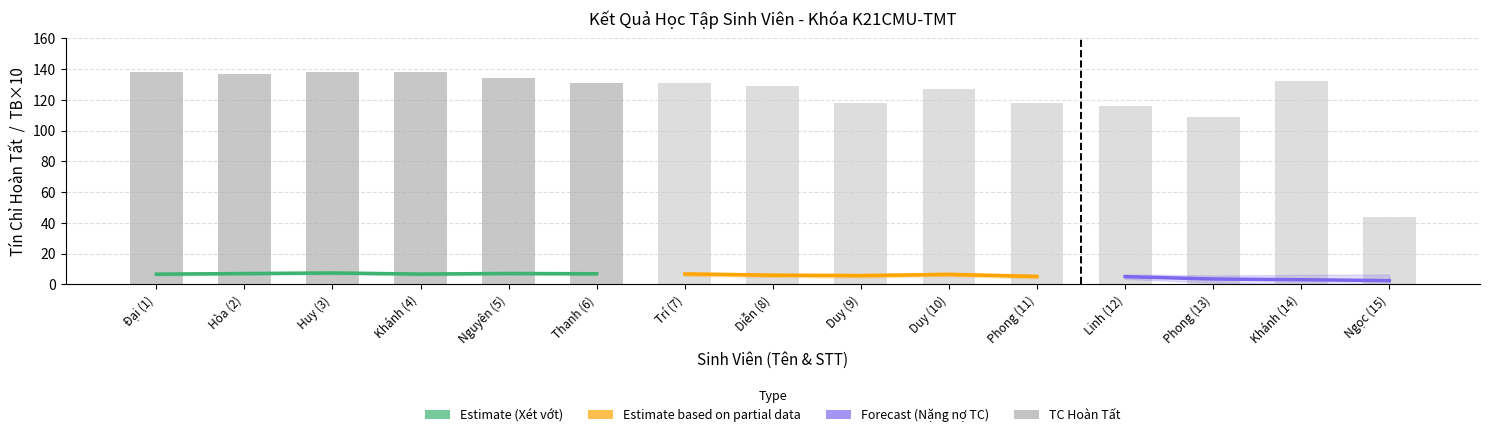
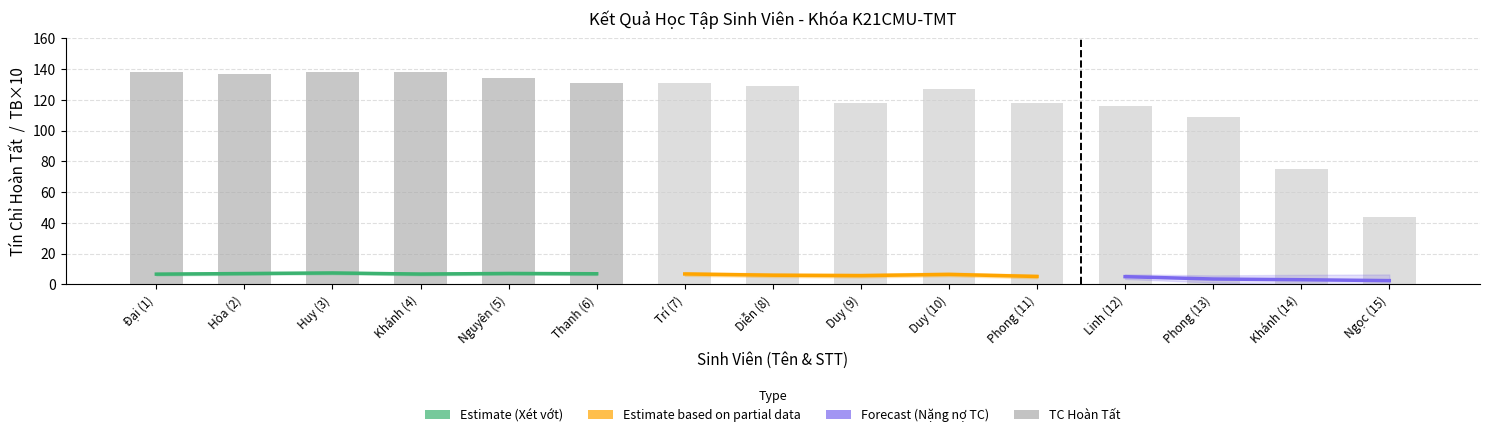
TC Hoàn Tất, Khánh (14): 132 -> 75
